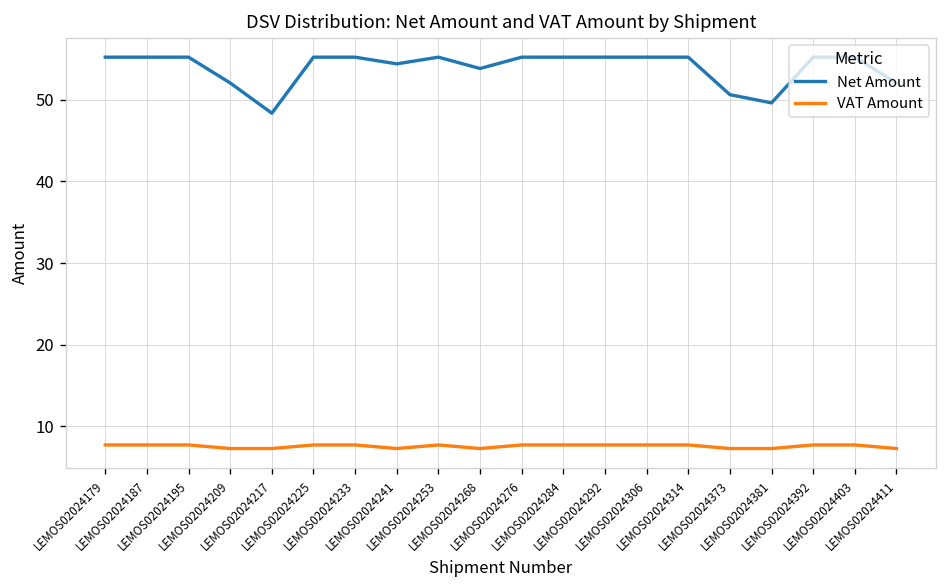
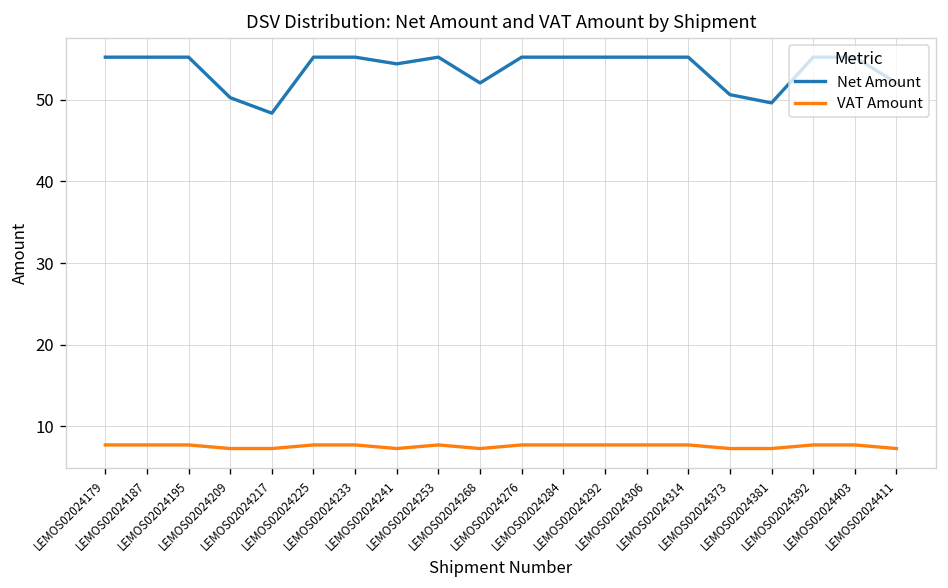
Net Amount, LEMOS02024209: 52 -> 50
Net Amount, LEMOS02024268: 54 -> 52
